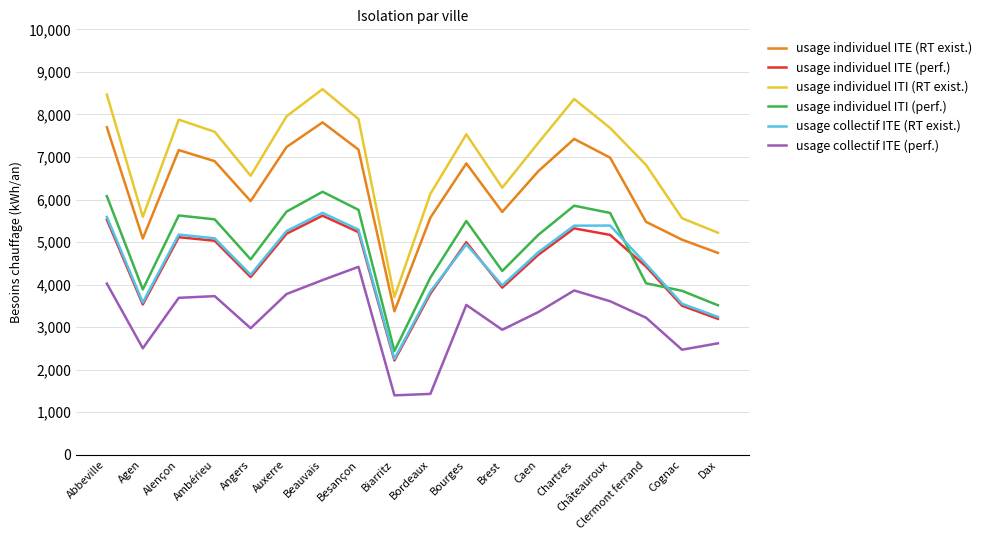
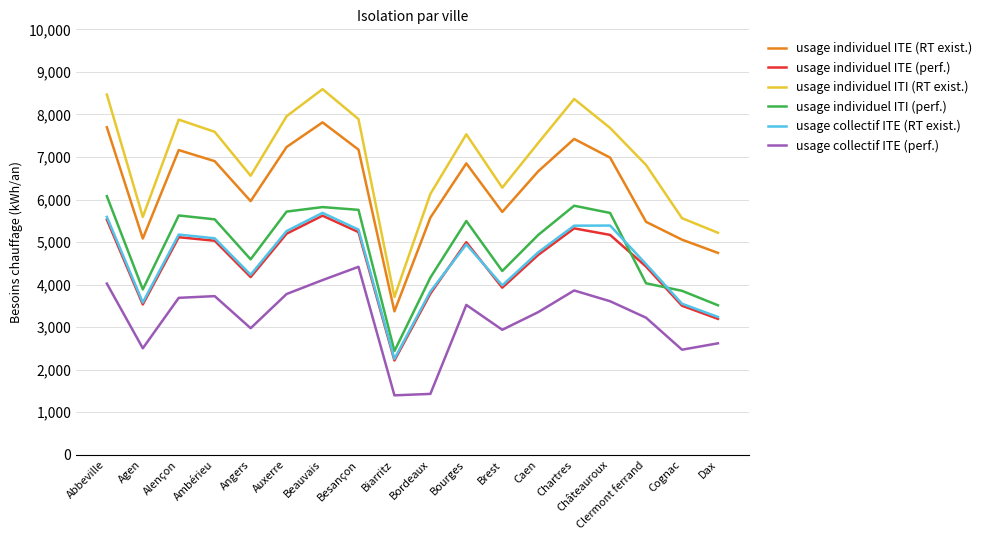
usage individuel ITI (perf.), Beauvais: 6,200 -> 5,800
